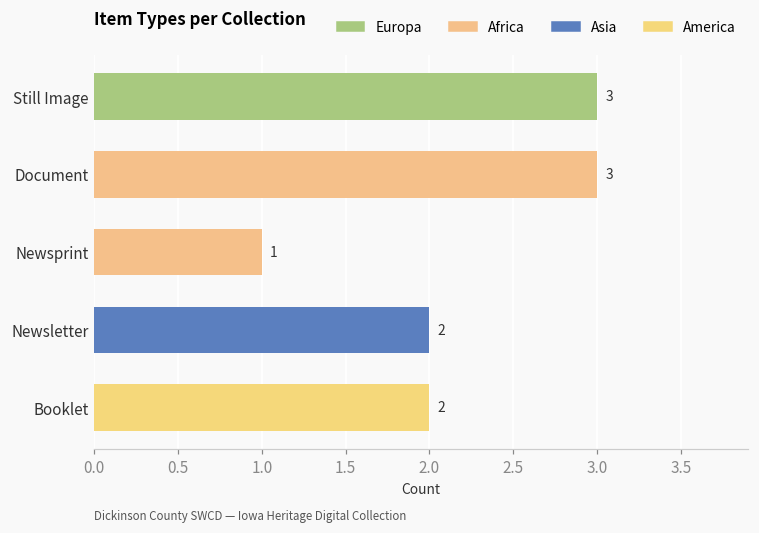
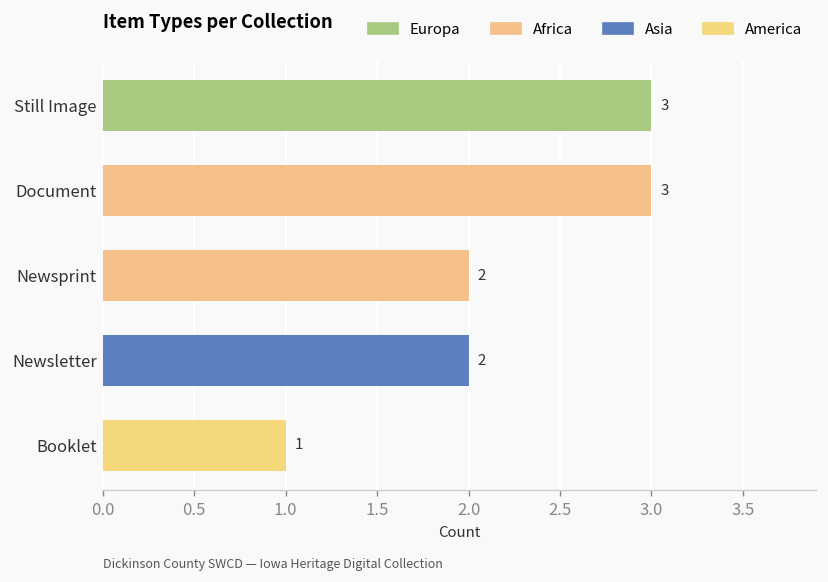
Newsprint: 1 -> 2
Booklet: 2 -> 1
